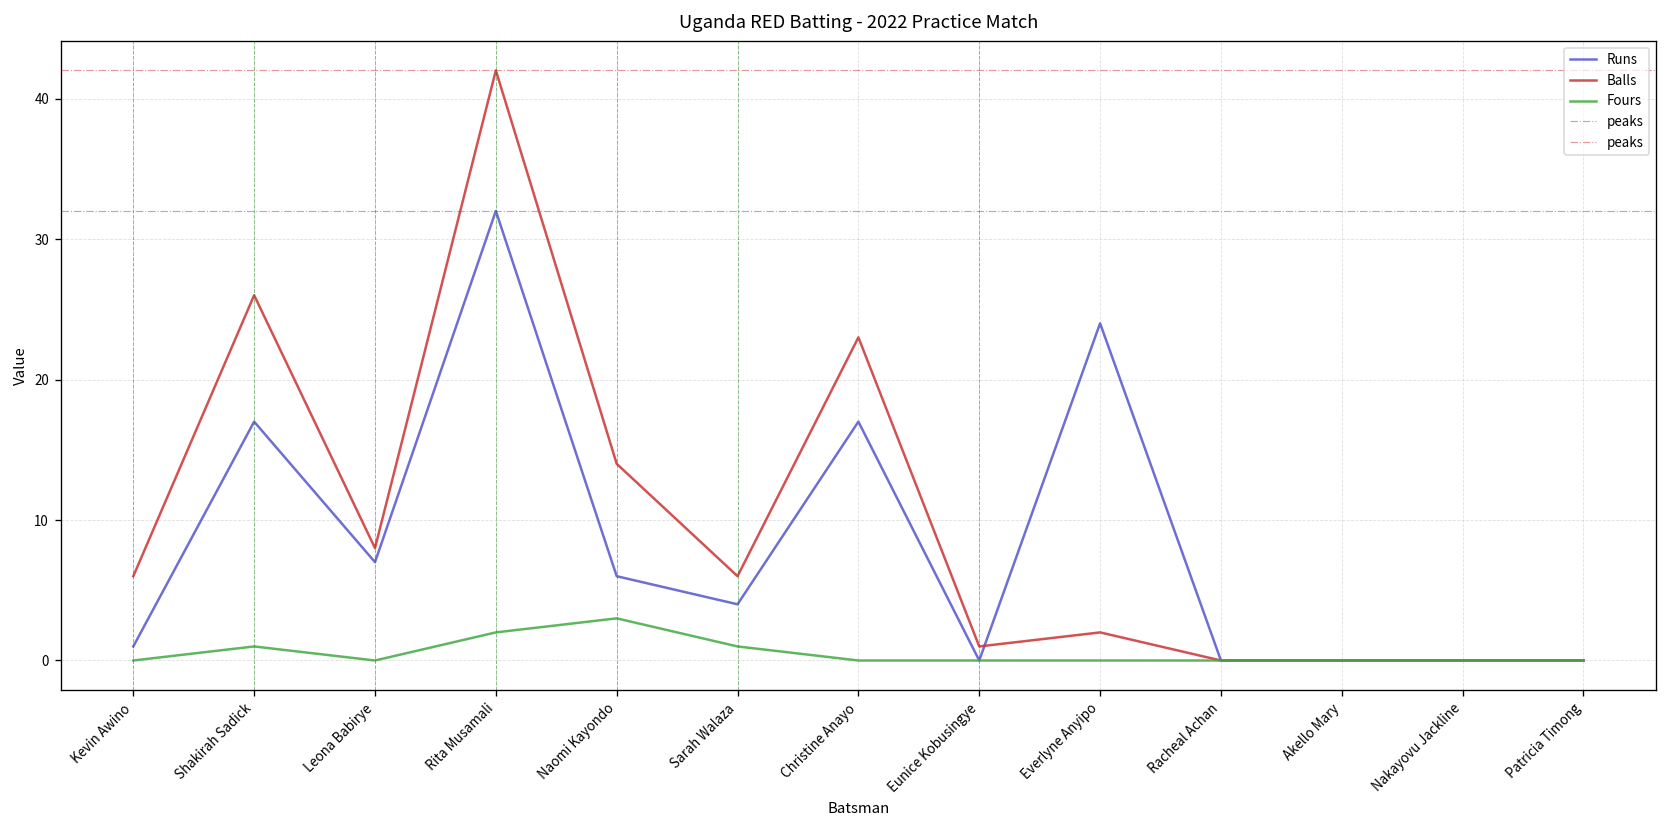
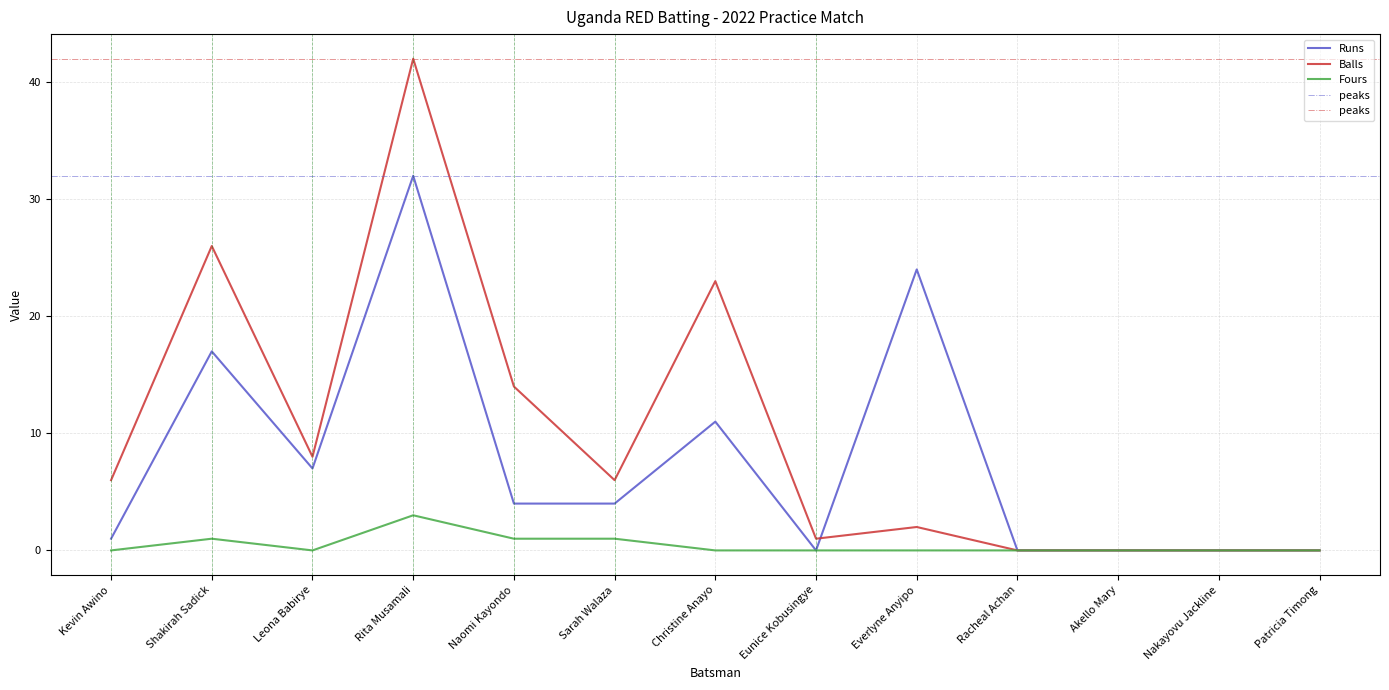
Fours, Rita Musamali: 2 -> 3
Runs, Naomi Kayondo: 6 -> 4
Fours, Naomi Kayondo: 3 -> 1
Runs, Christine Anayo: 17 -> 11
